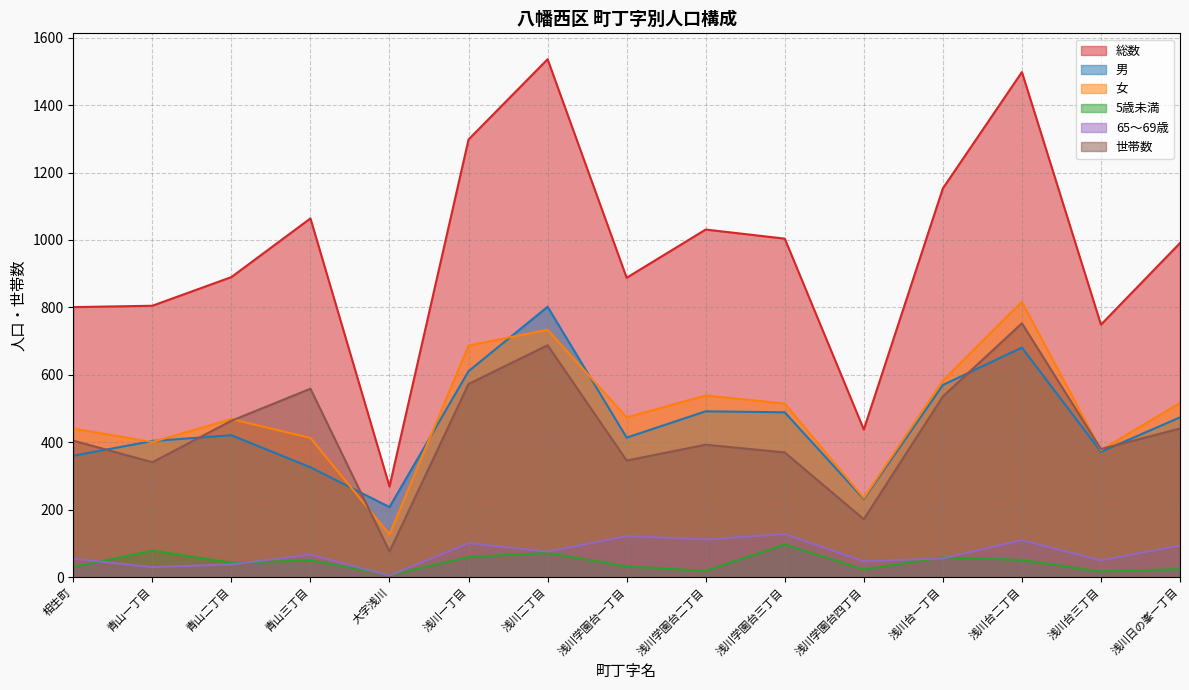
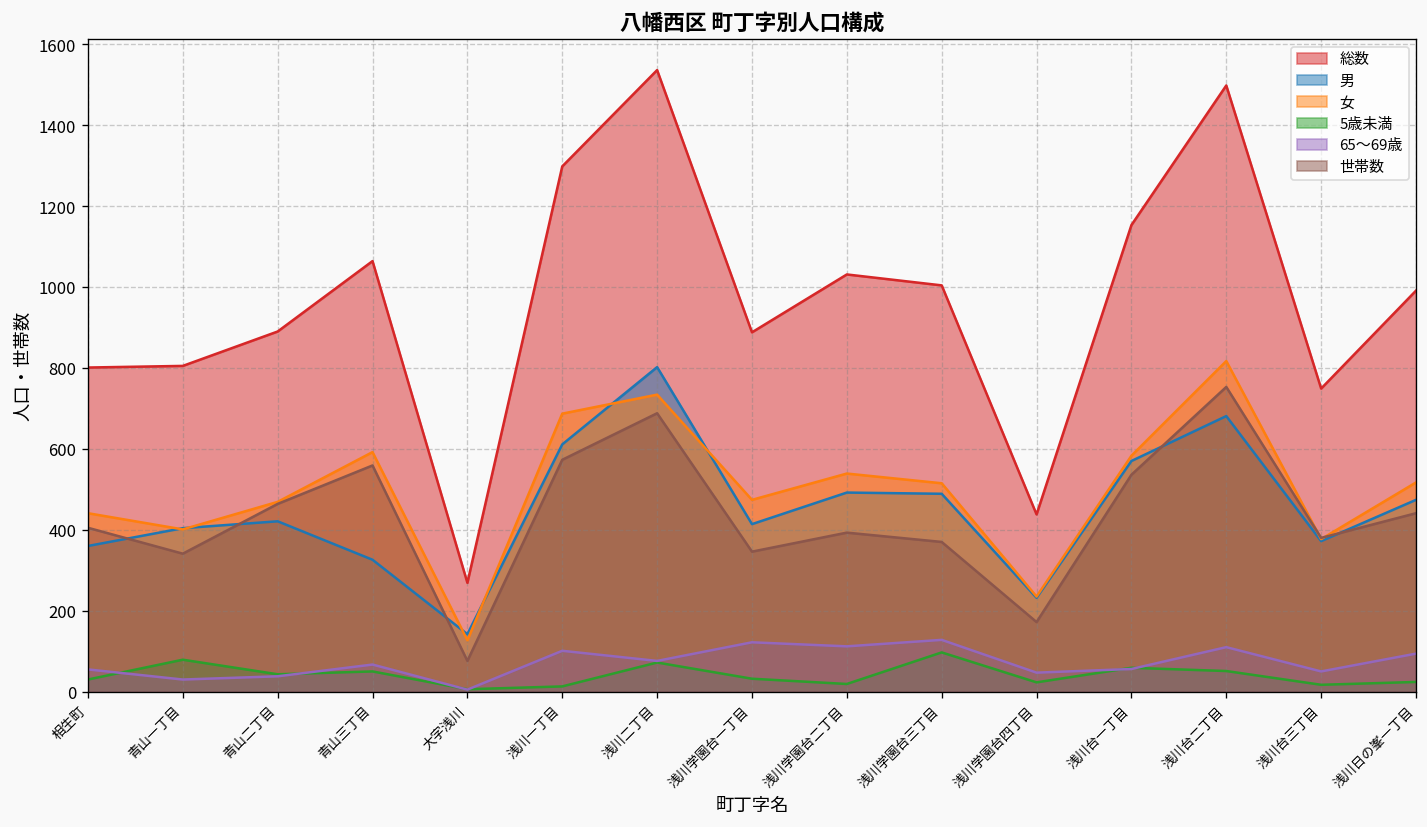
女, 青山三丁目: 410 -> 590
男, 大字浅川: 210 -> 140
5歳未満, 浅川一丁目: 60 -> 10
